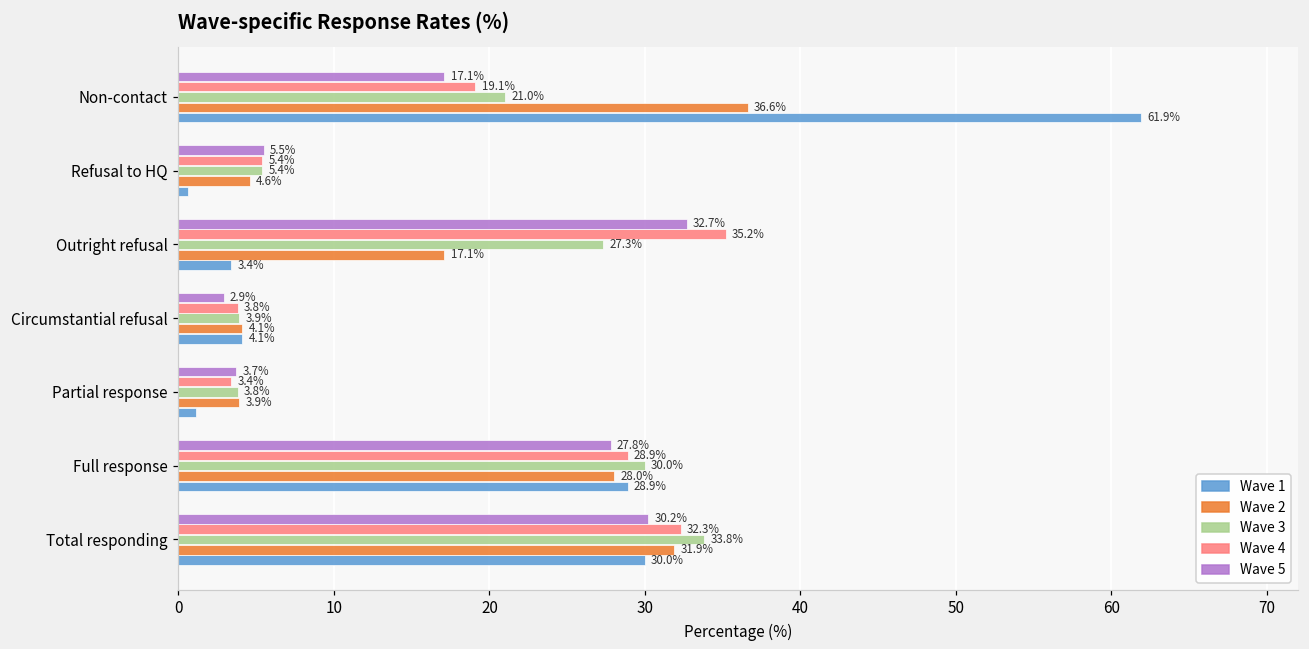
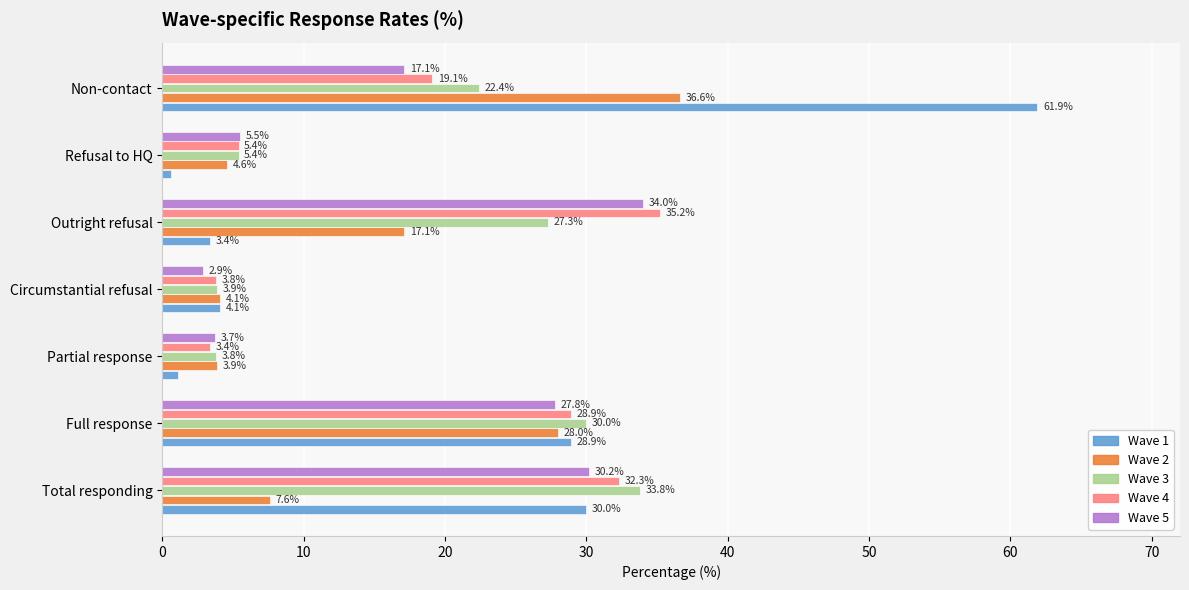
Wave 3, Non-contact: 21.0% -> 22.4%
Wave 5, Outright refusal: 32.7% -> 34.0%
Wave 2, Total responding: 31.9% -> 7.6%
